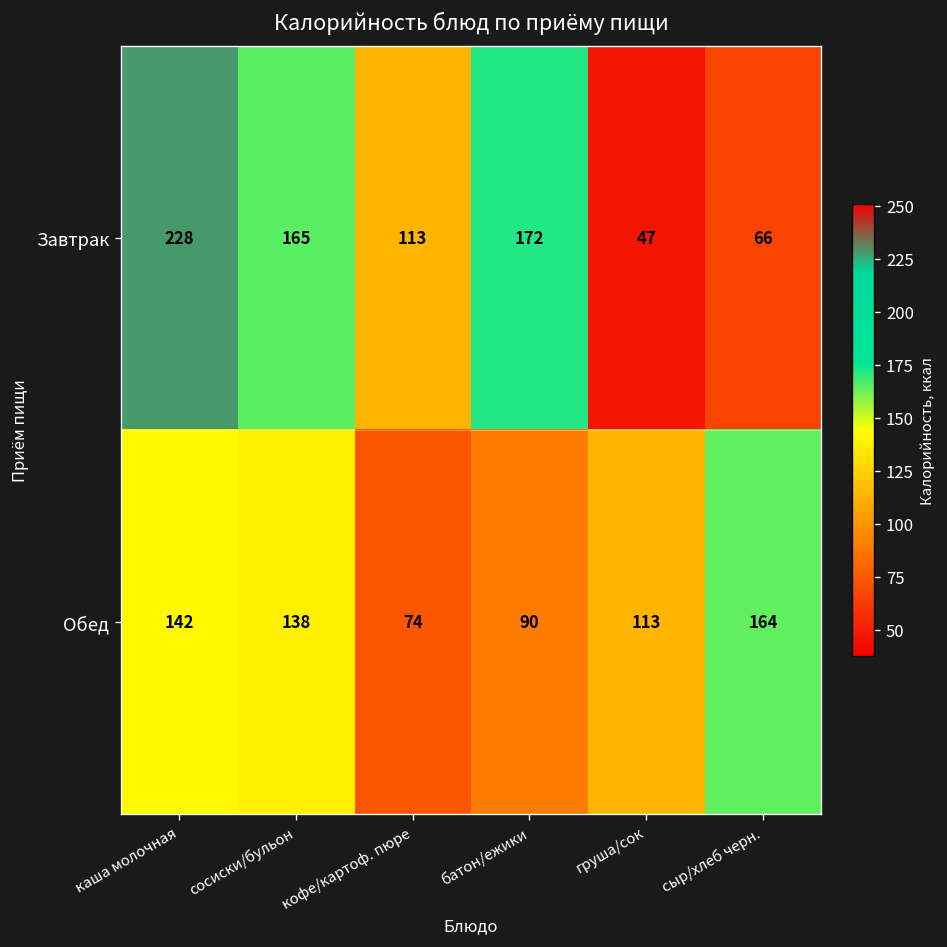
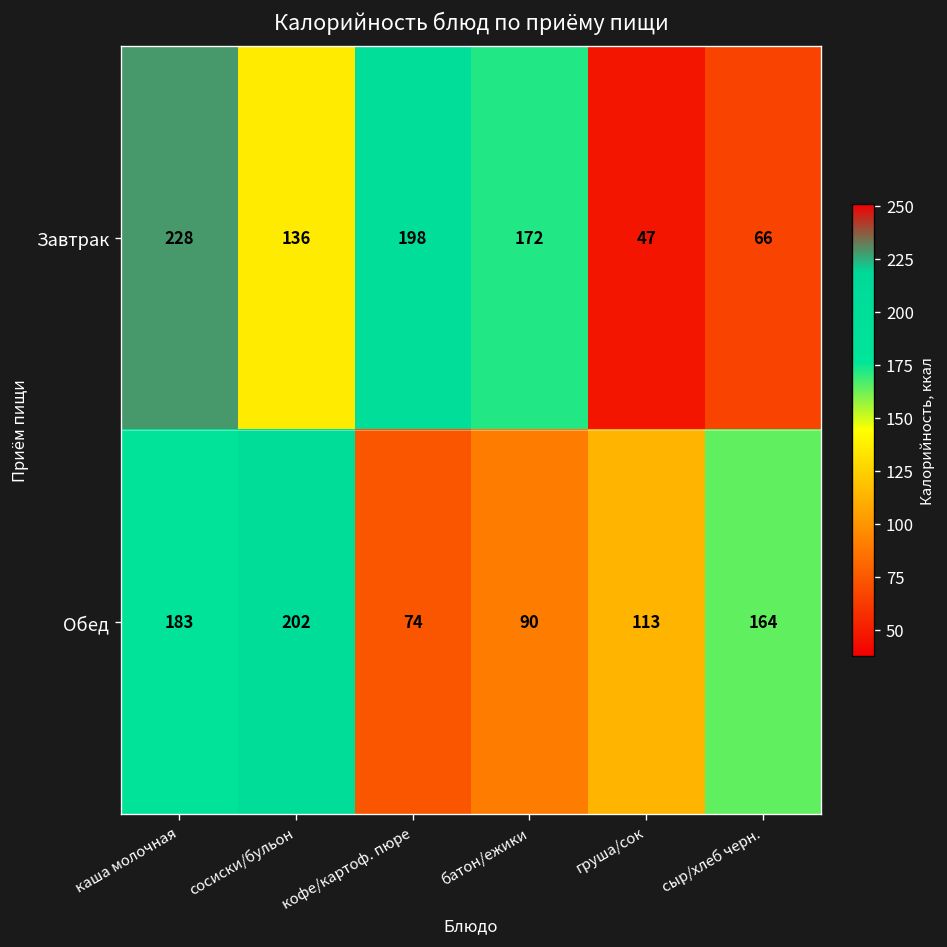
Завтрак, сосиски/бульон: 165 -> 136
Завтрак, кофе/картоф. пюре: 113 -> 198
Обед, каша молочная: 142 -> 183
Обед, сосиски/бульон: 138 -> 202
